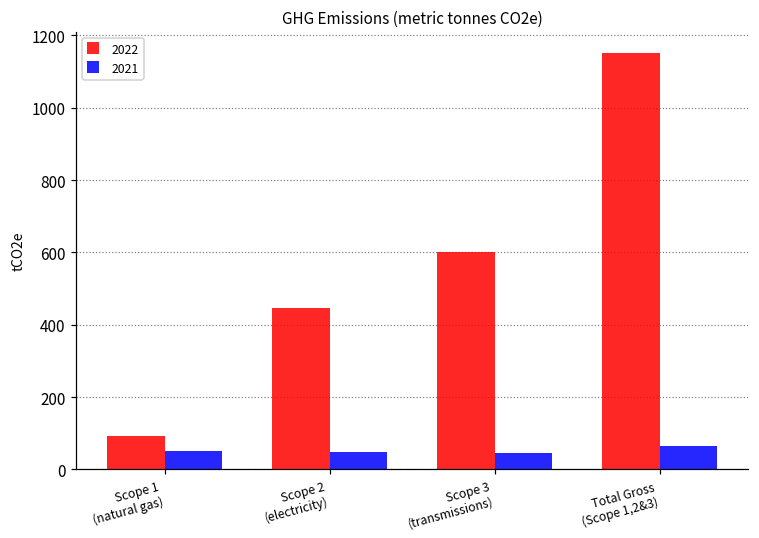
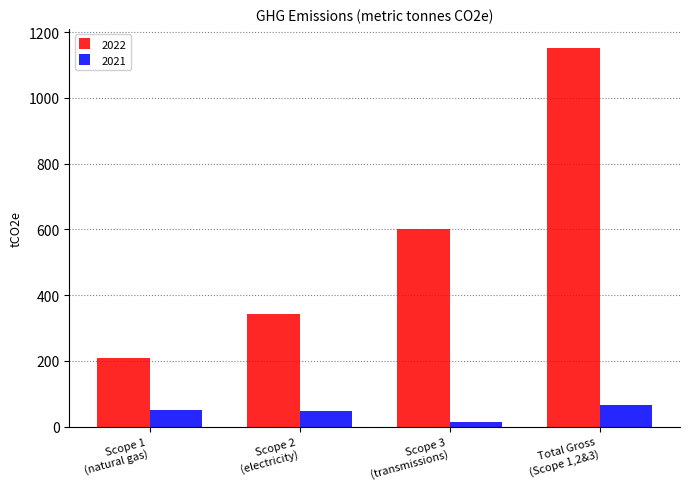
2022, Scope 1 (natural gas): 90 -> 210
2022, Scope 2 (electricity): 450 -> 340
2021, Scope 3 (transmissions): 50 -> 10
